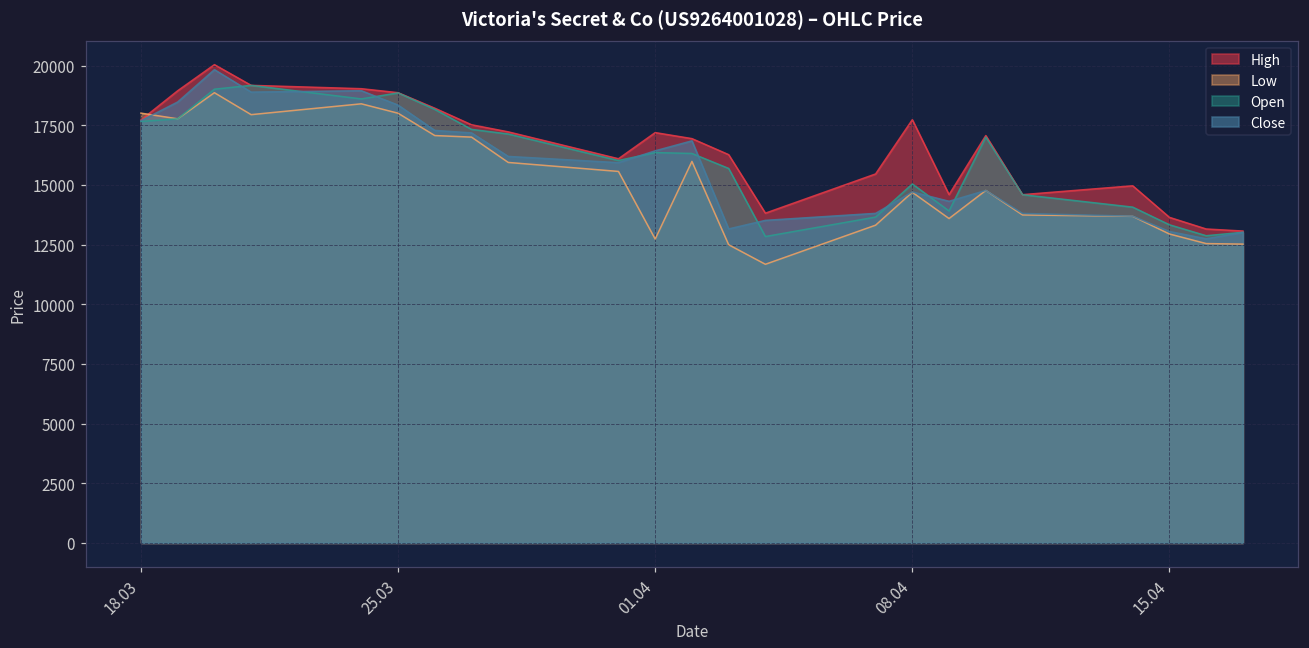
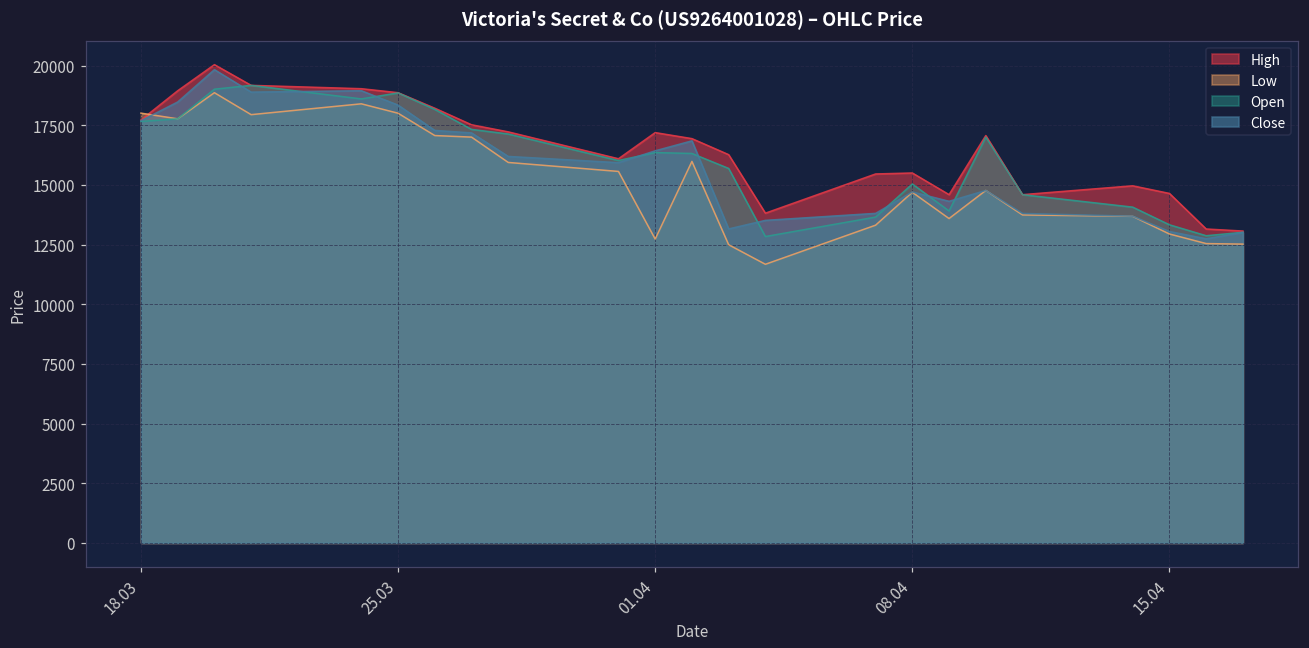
High, 08.04: 17700 -> 15500
High, 15.04: 13600 -> 14600
